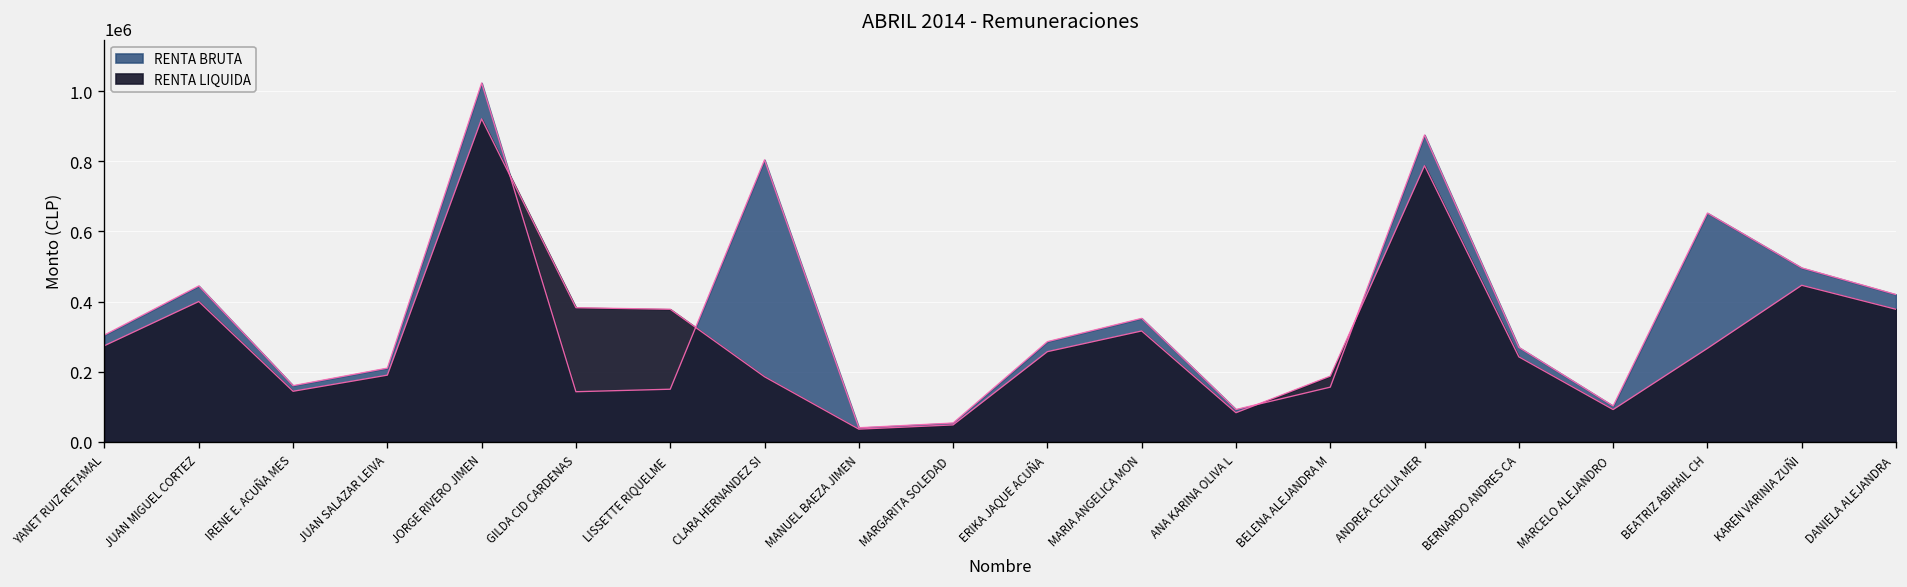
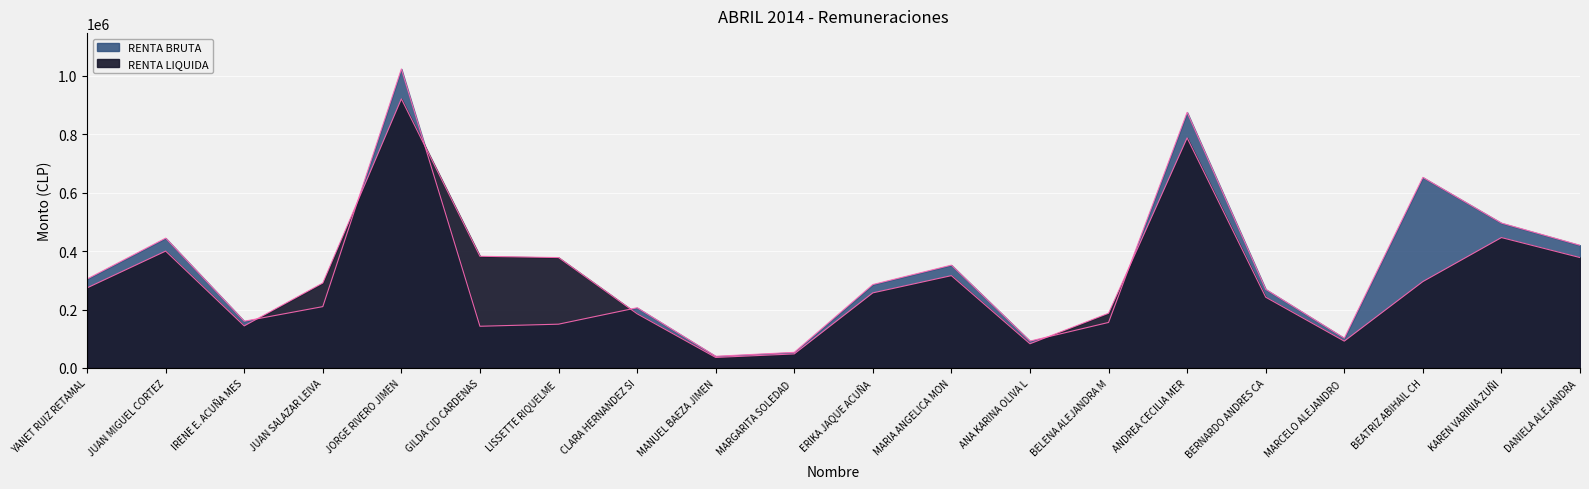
RENTA LIQUIDA, JUAN SALAZAR LEIVA: 190000 -> 290000
RENTA BRUTA, CLARA HERNANDEZ SI: 800000 -> 210000
RENTA LIQUIDA, BEATRIZ ABIHAIL CH: 270000 -> 300000
